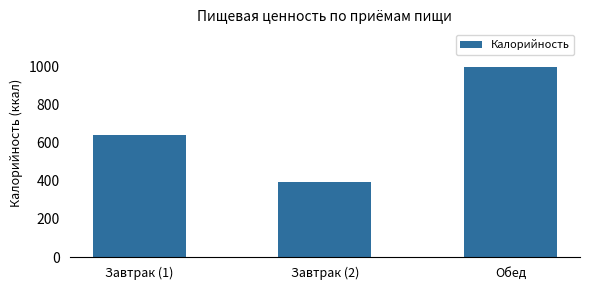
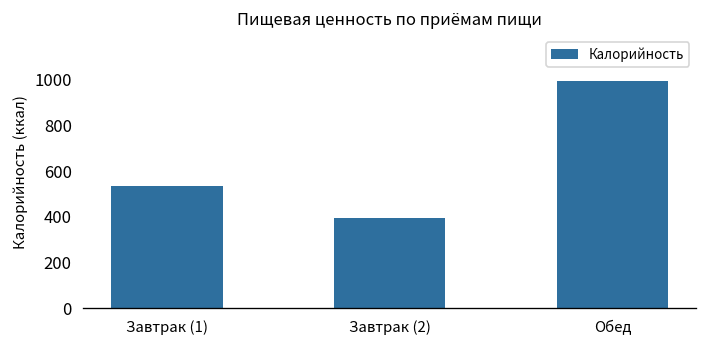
Завтрак (1): 640 -> 540
